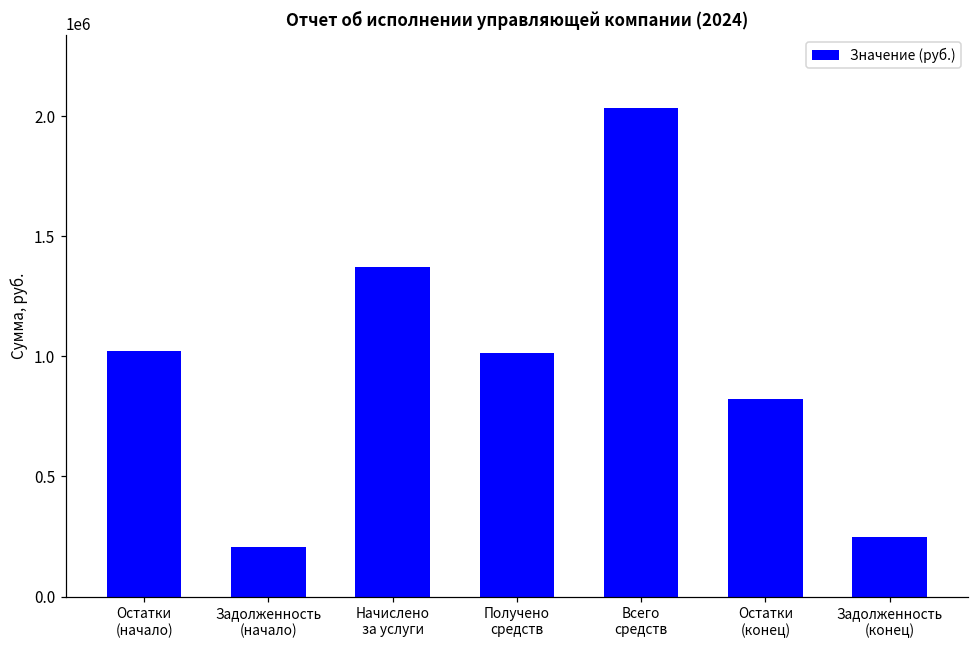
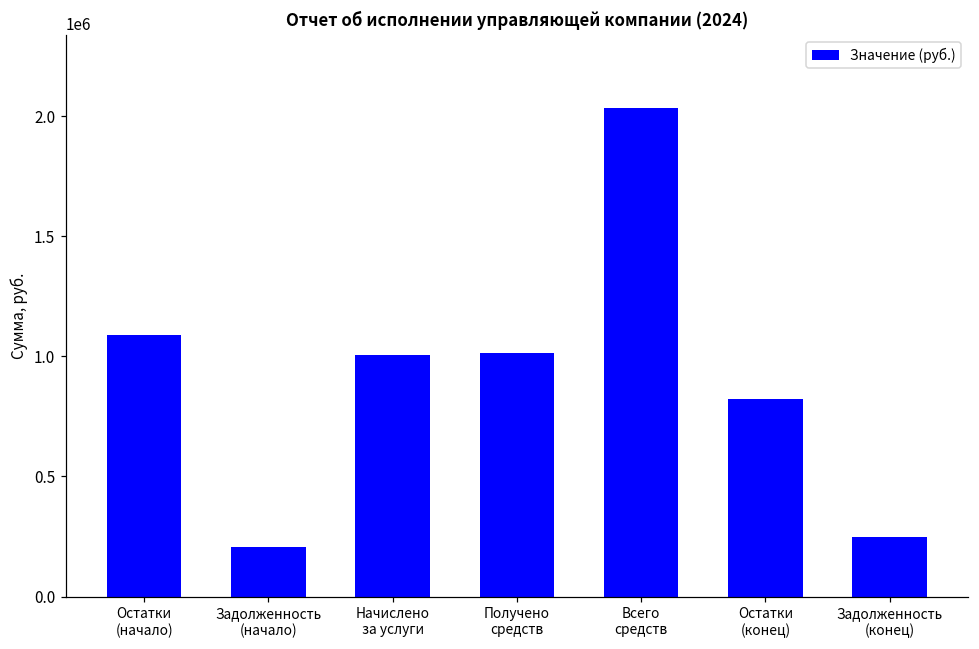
Остатки (начало): 1020000 -> 1090000
Начислено за услуги: 1370000 -> 1000000
